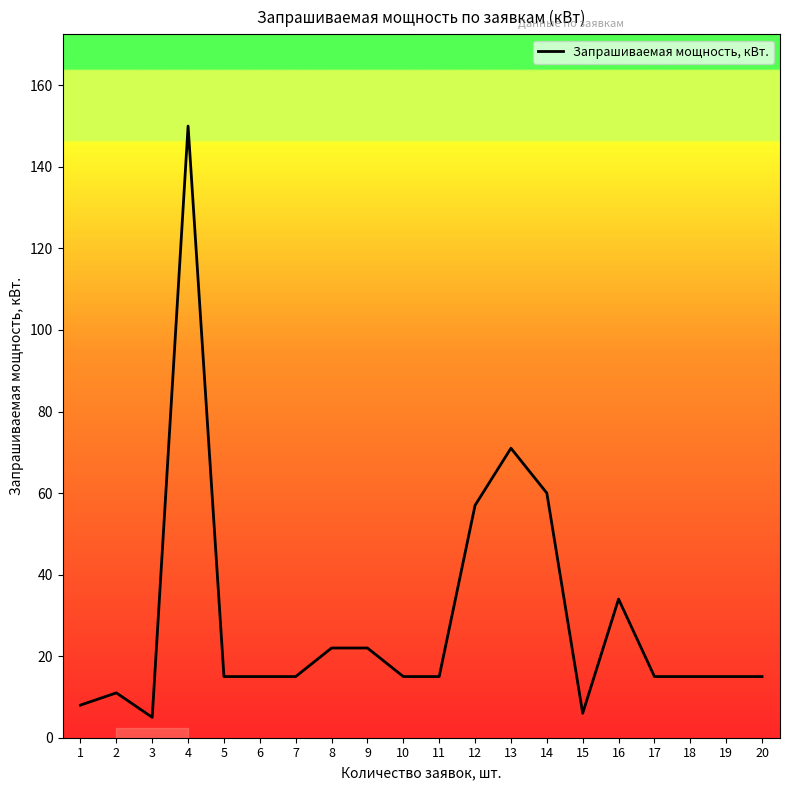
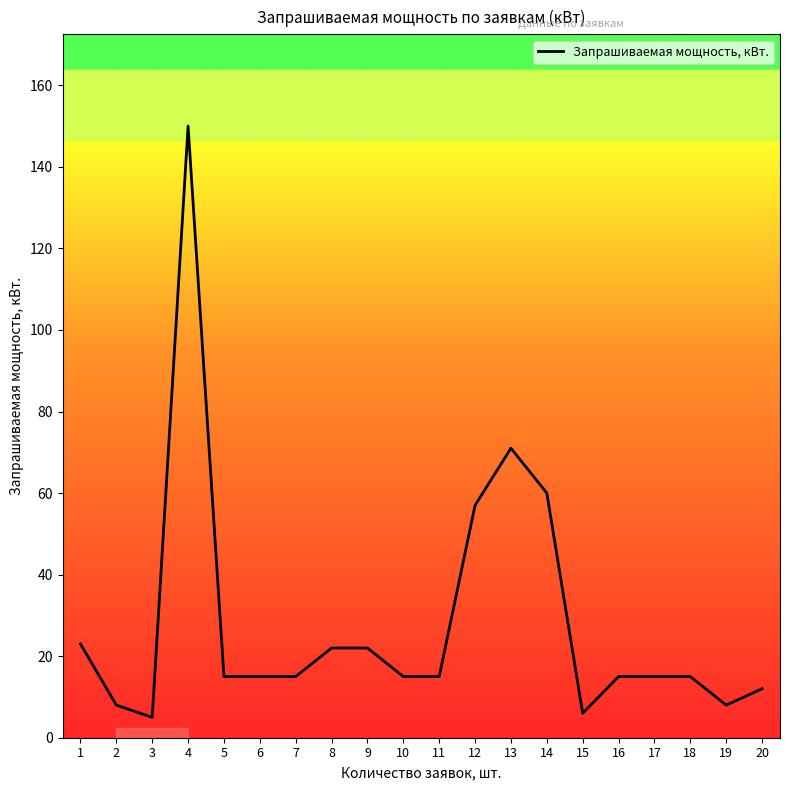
1: 8 -> 23
2: 11 -> 8
16: 34 -> 15
19: 15 -> 8
20: 15 -> 12
